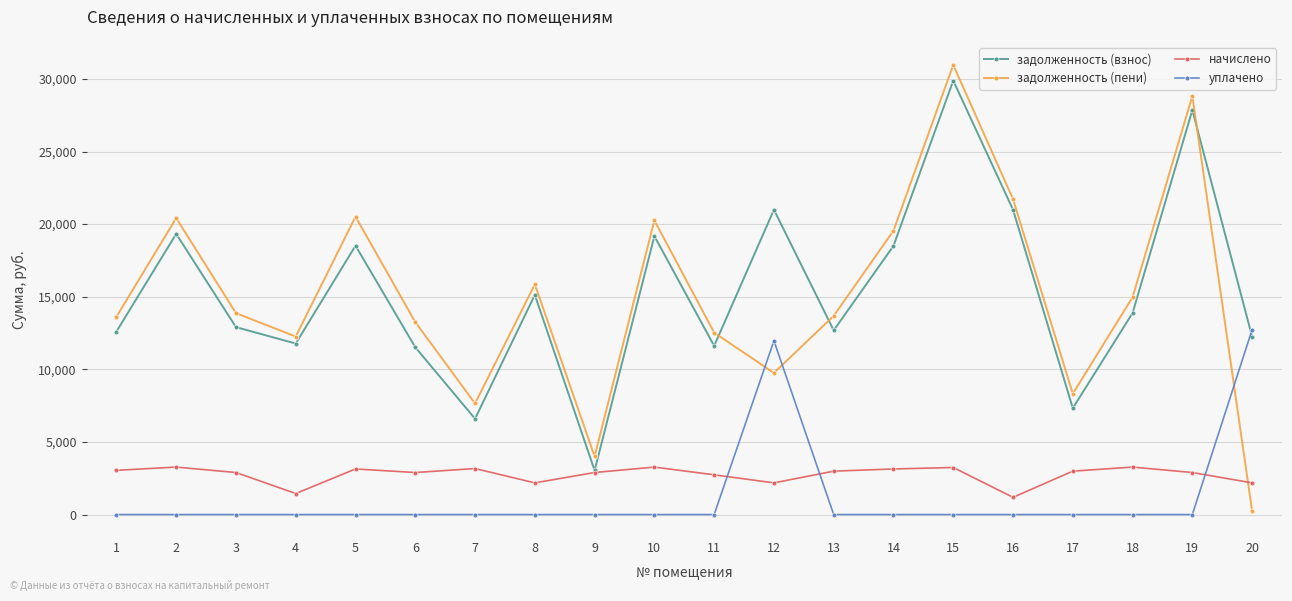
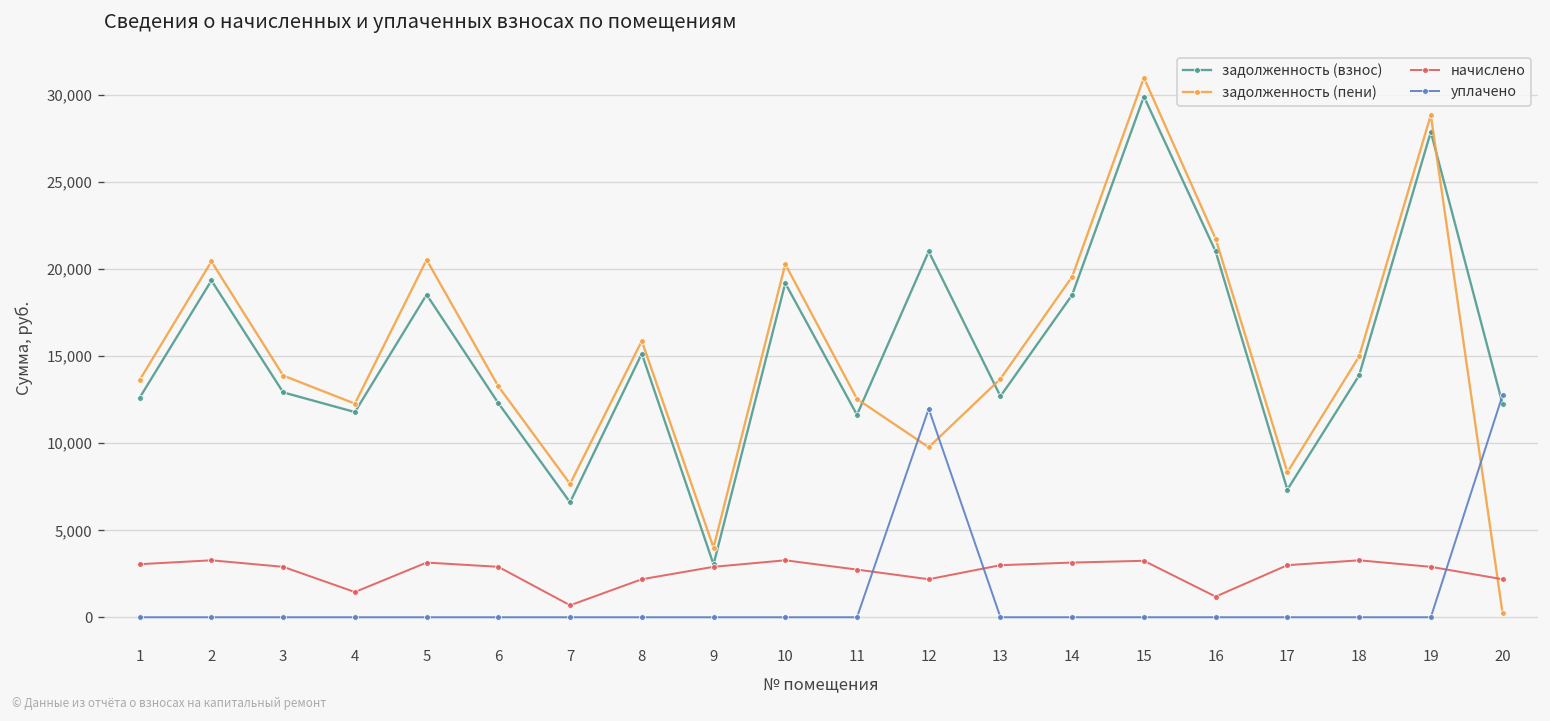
задолженность (взнос), 6: 11,500 -> 12,300
начислено, 7: 3,200 -> 700
